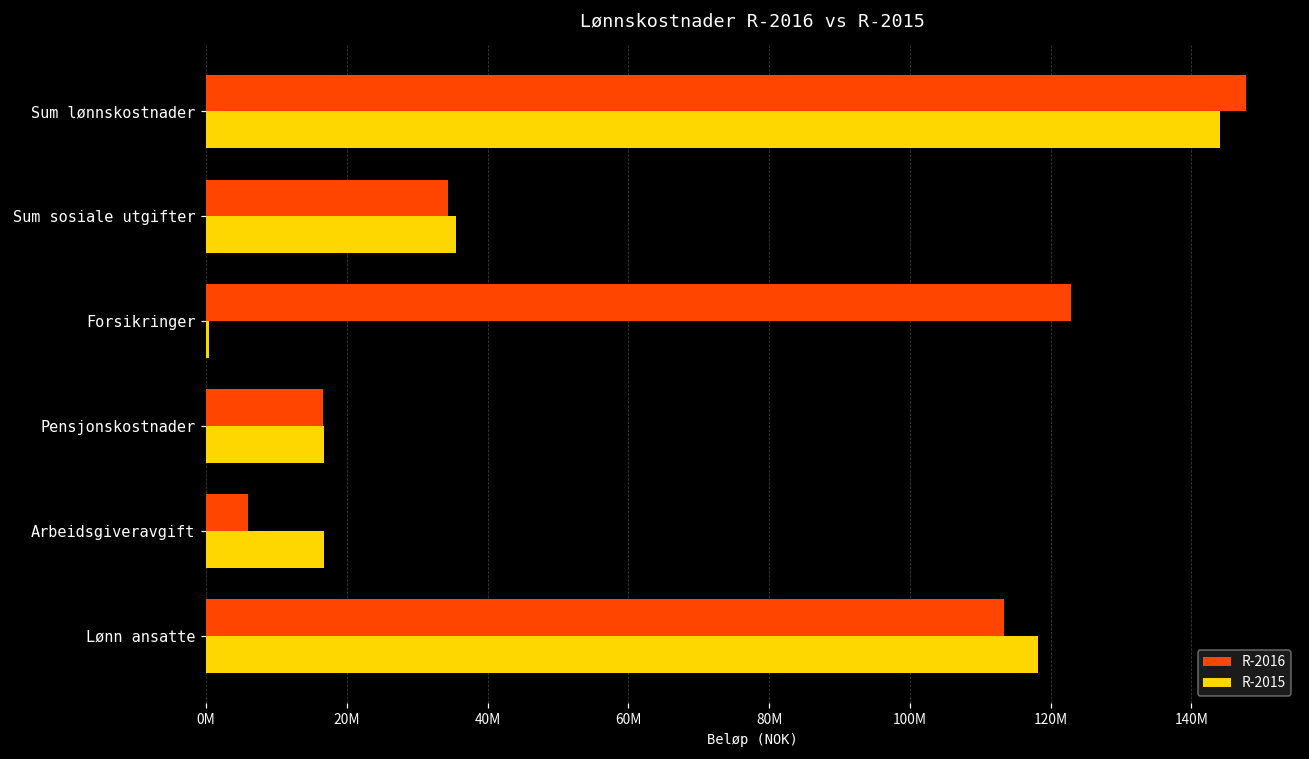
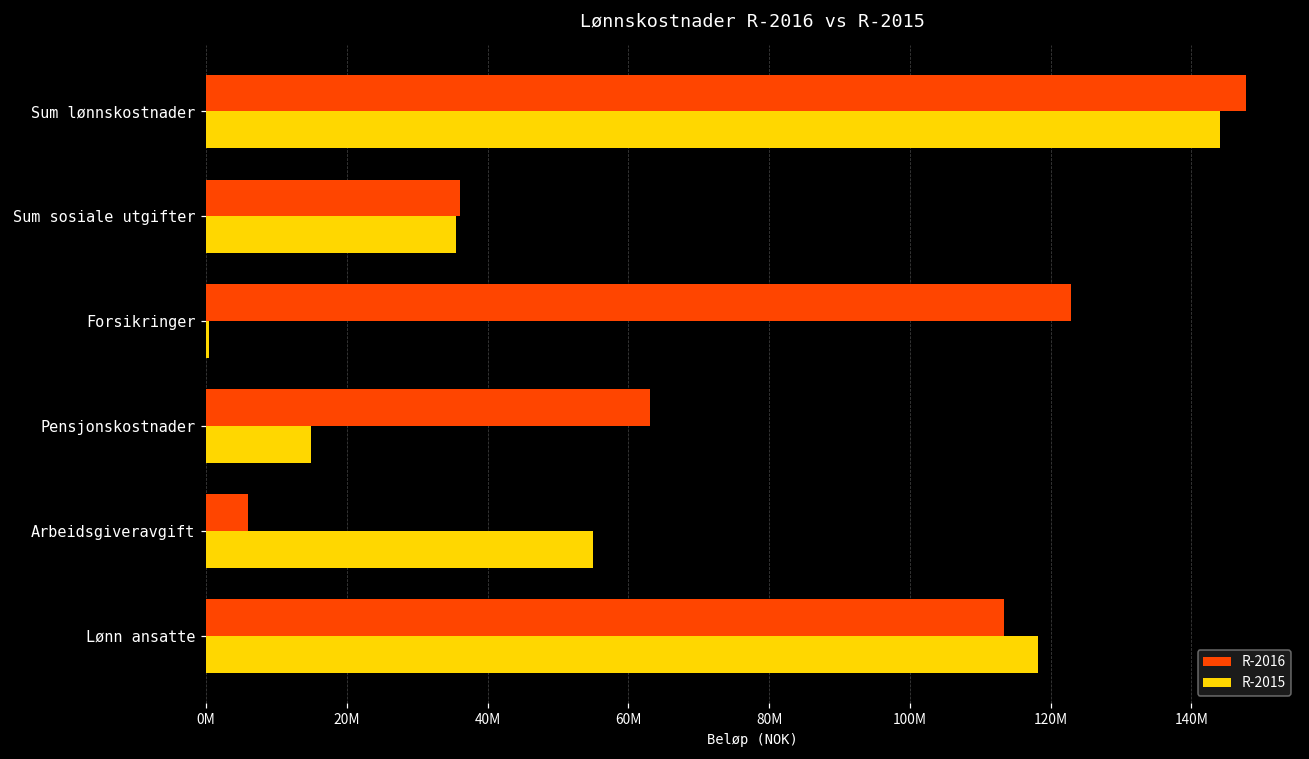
R-2016, Sum sosiale utgifter: 34000000 -> 36000000
R-2016, Pensjonskostnader: 17000000 -> 63000000
R-2015, Pensjonskostnader: 17000000 -> 15000000
R-2015, Arbeidsgiveravgift: 17000000 -> 55000000
